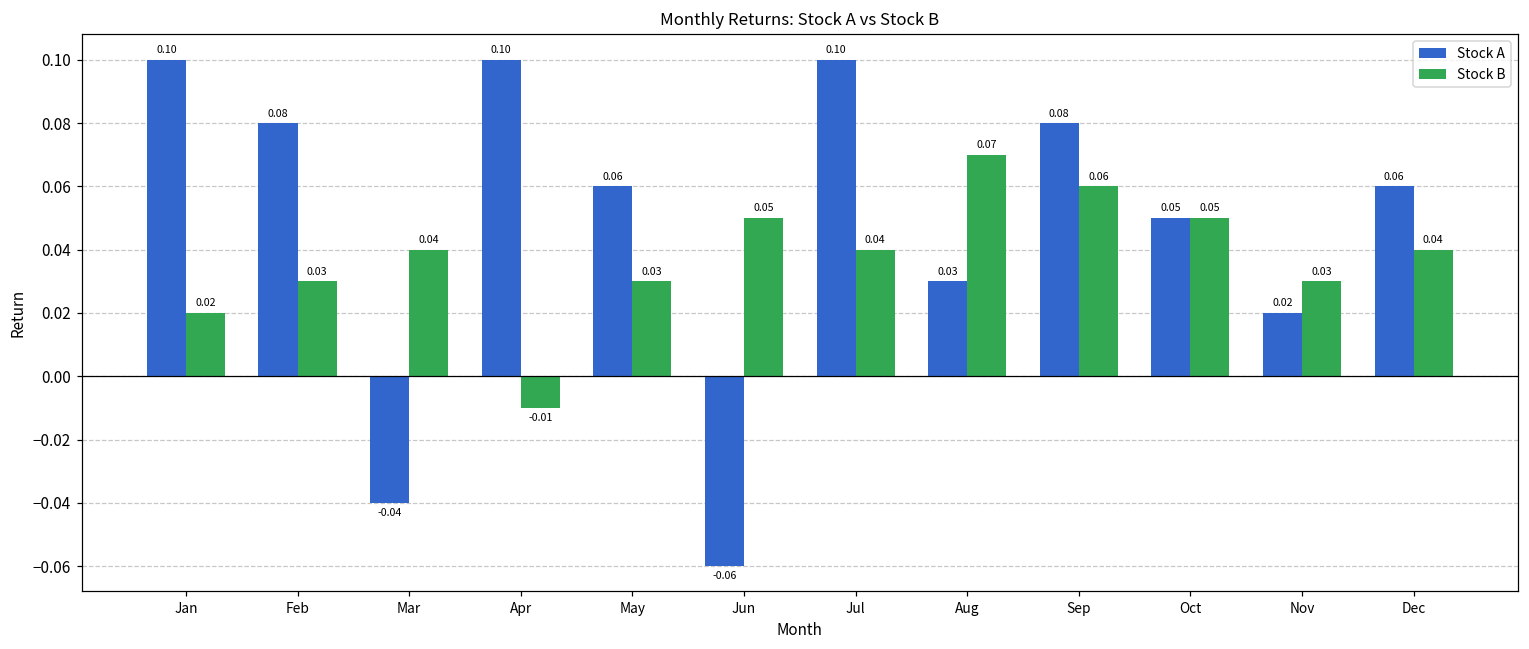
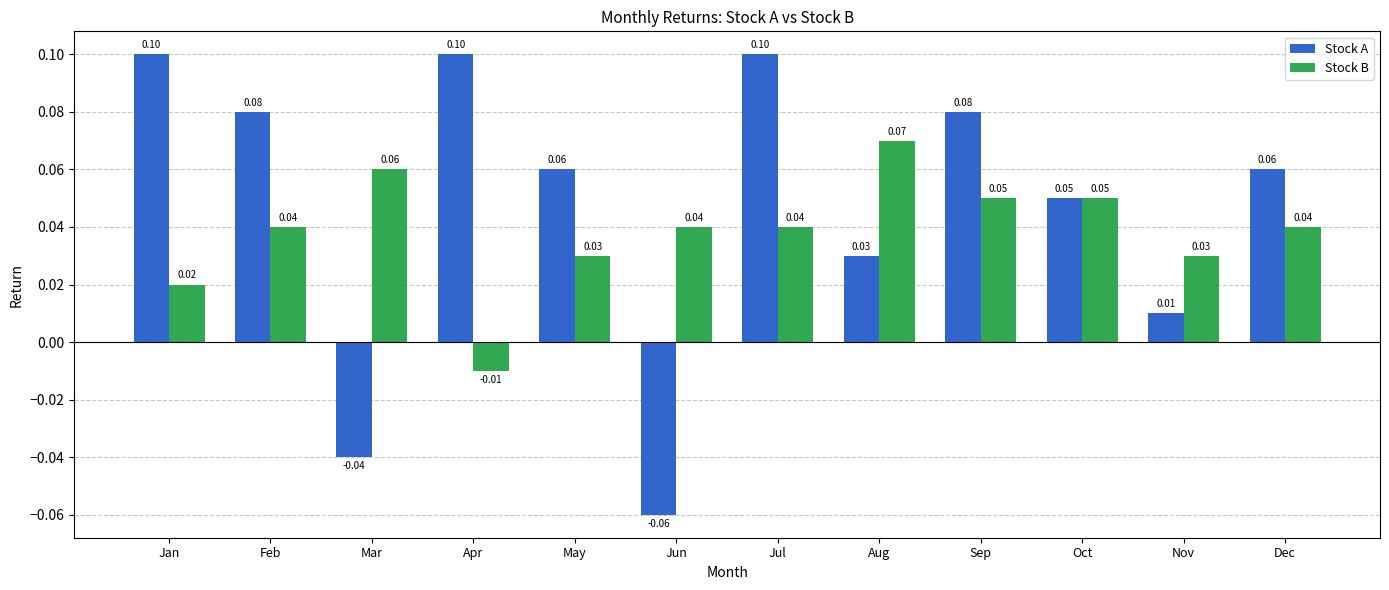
Stock B, Feb: 0.03 -> 0.04
Stock B, Mar: 0.04 -> 0.06
Stock B, Jun: 0.05 -> 0.04
Stock B, Sep: 0.06 -> 0.05
Stock A, Nov: 0.02 -> 0.01
